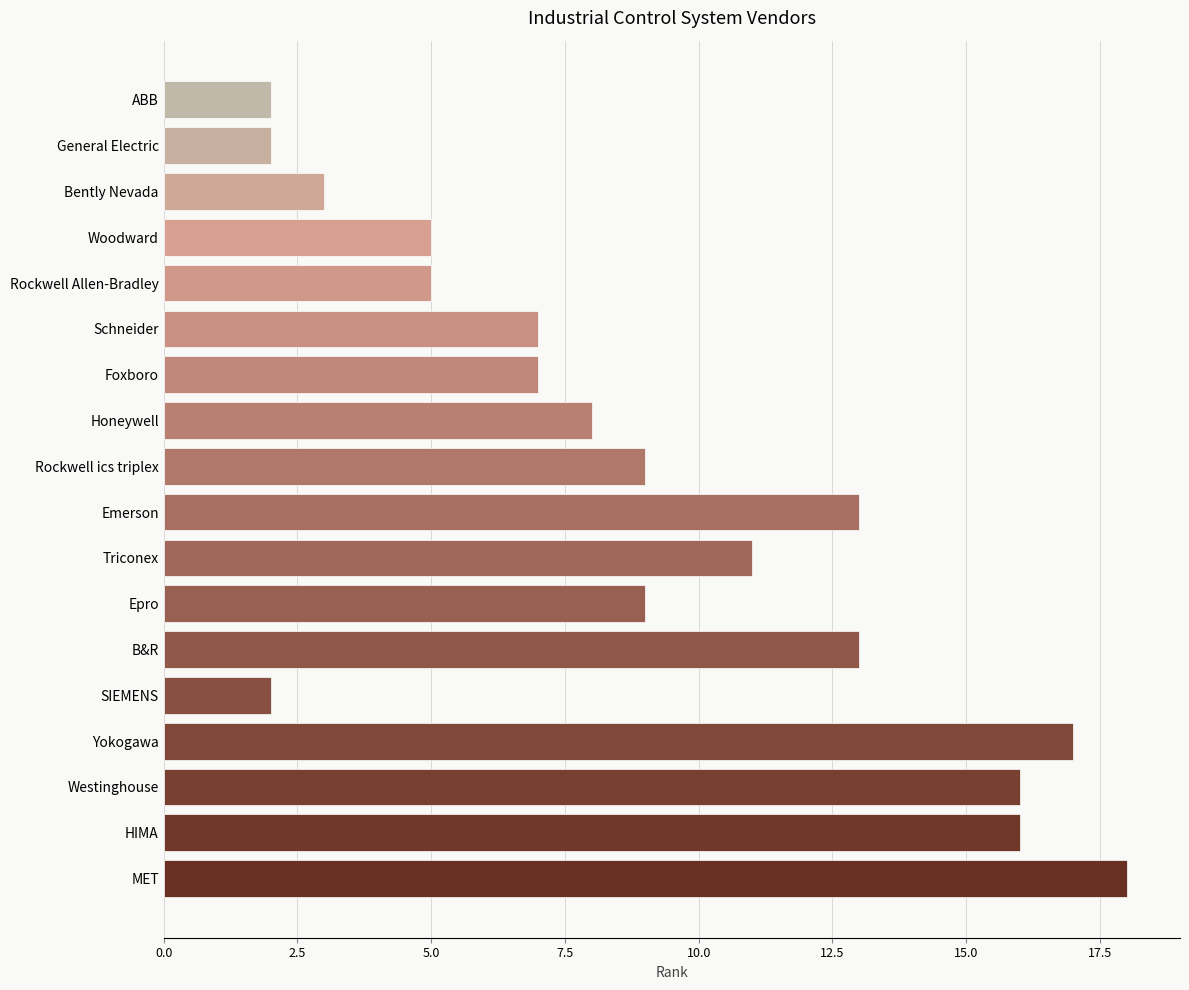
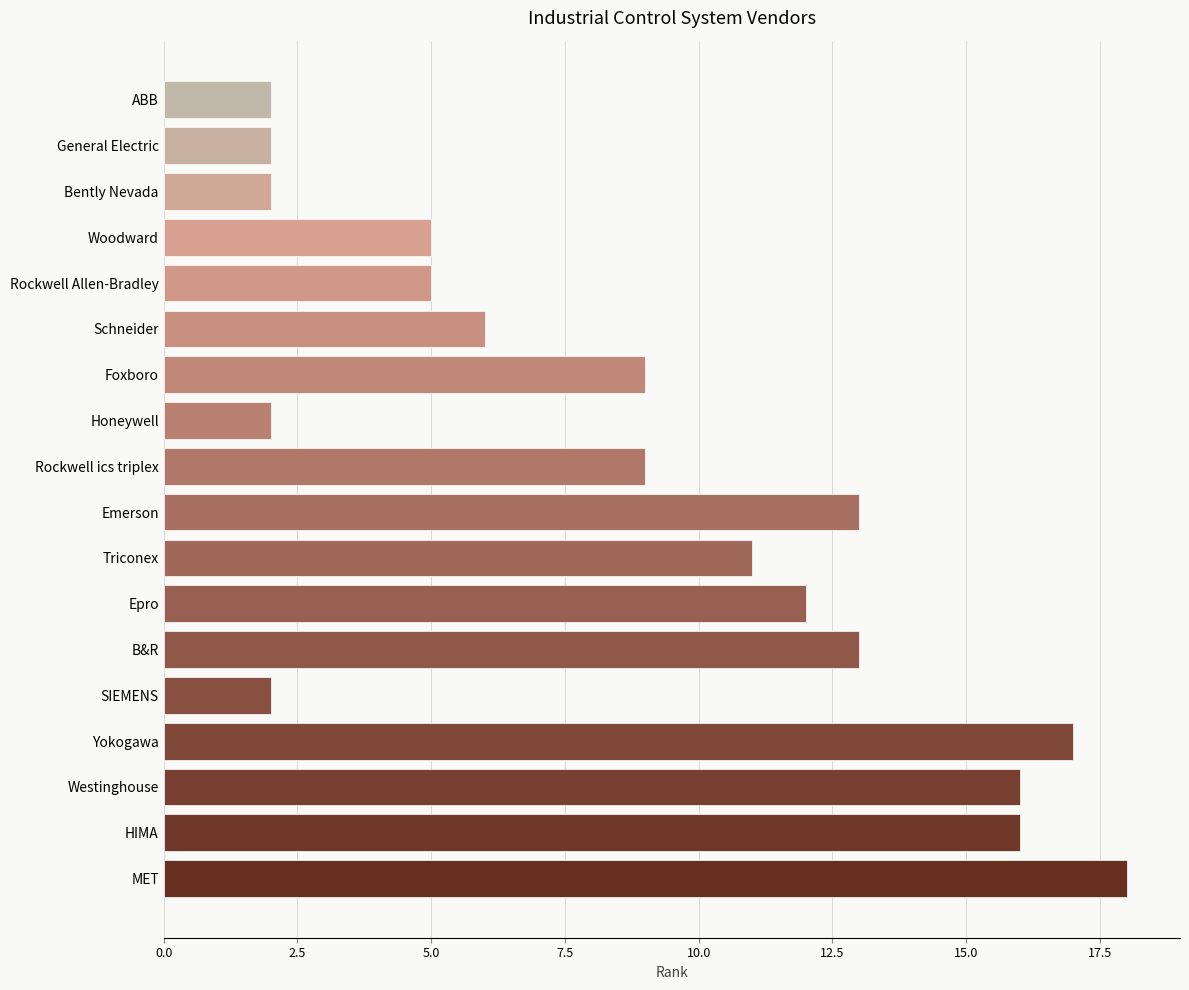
Bently Nevada: 3 -> 2
Schneider: 7 -> 6
Foxboro: 7 -> 9
Honeywell: 8 -> 2
Epro: 9 -> 12
